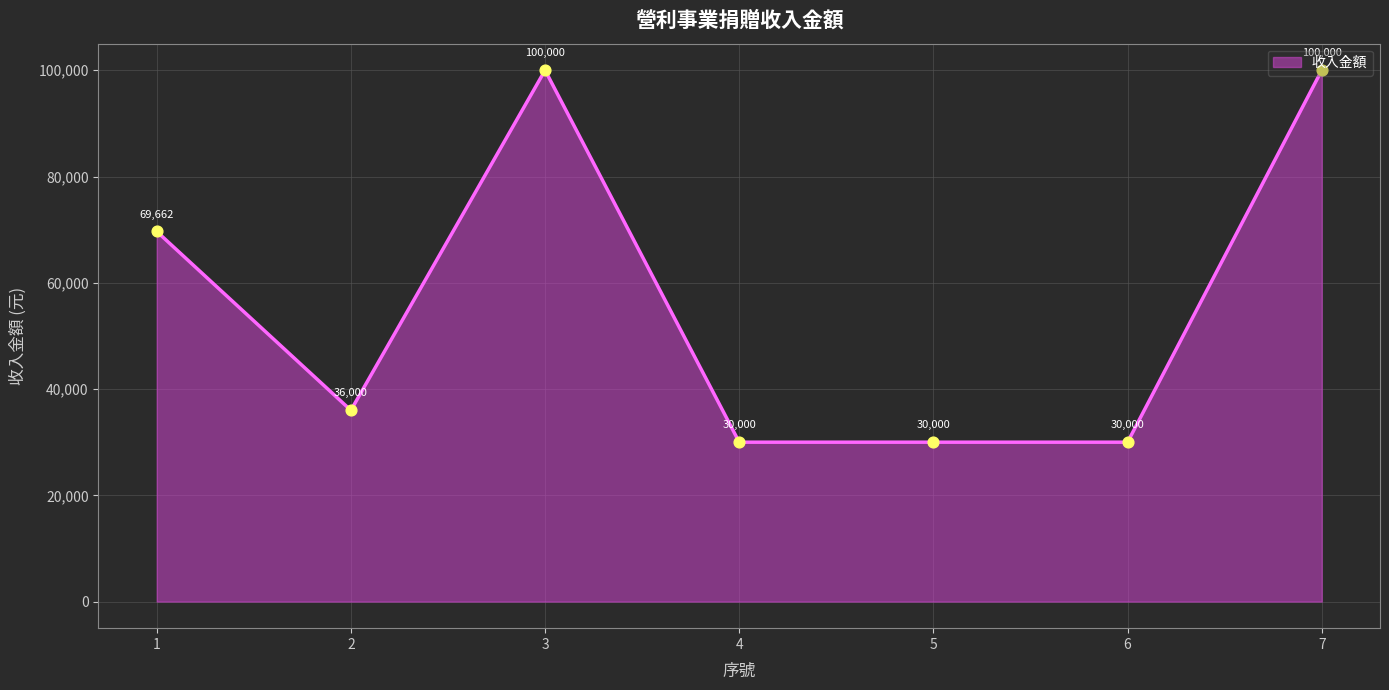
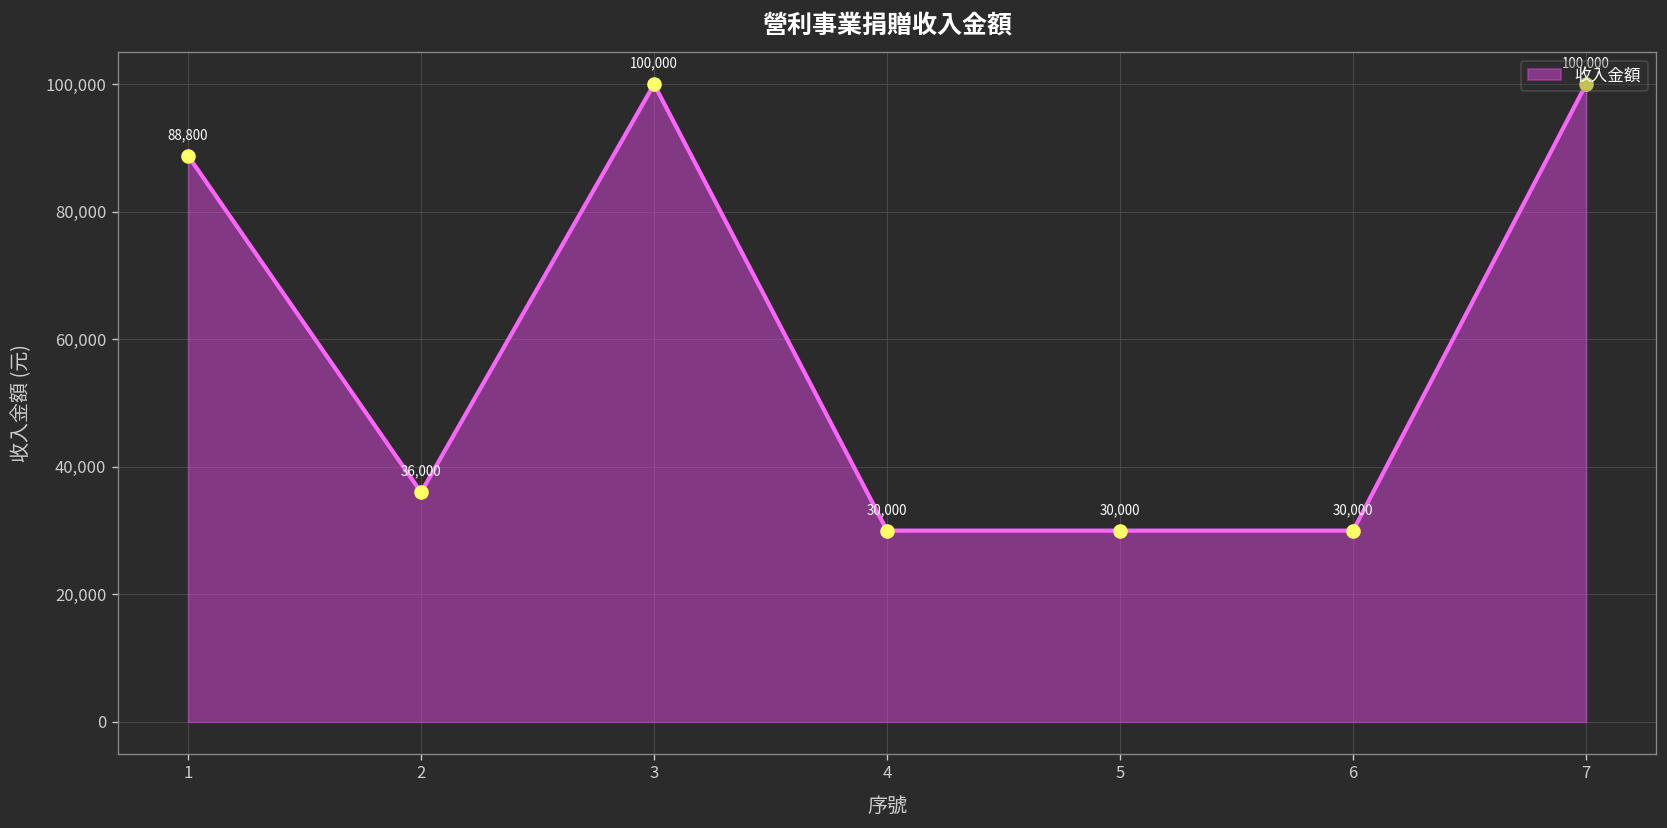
1: 69,662 -> 88,800
